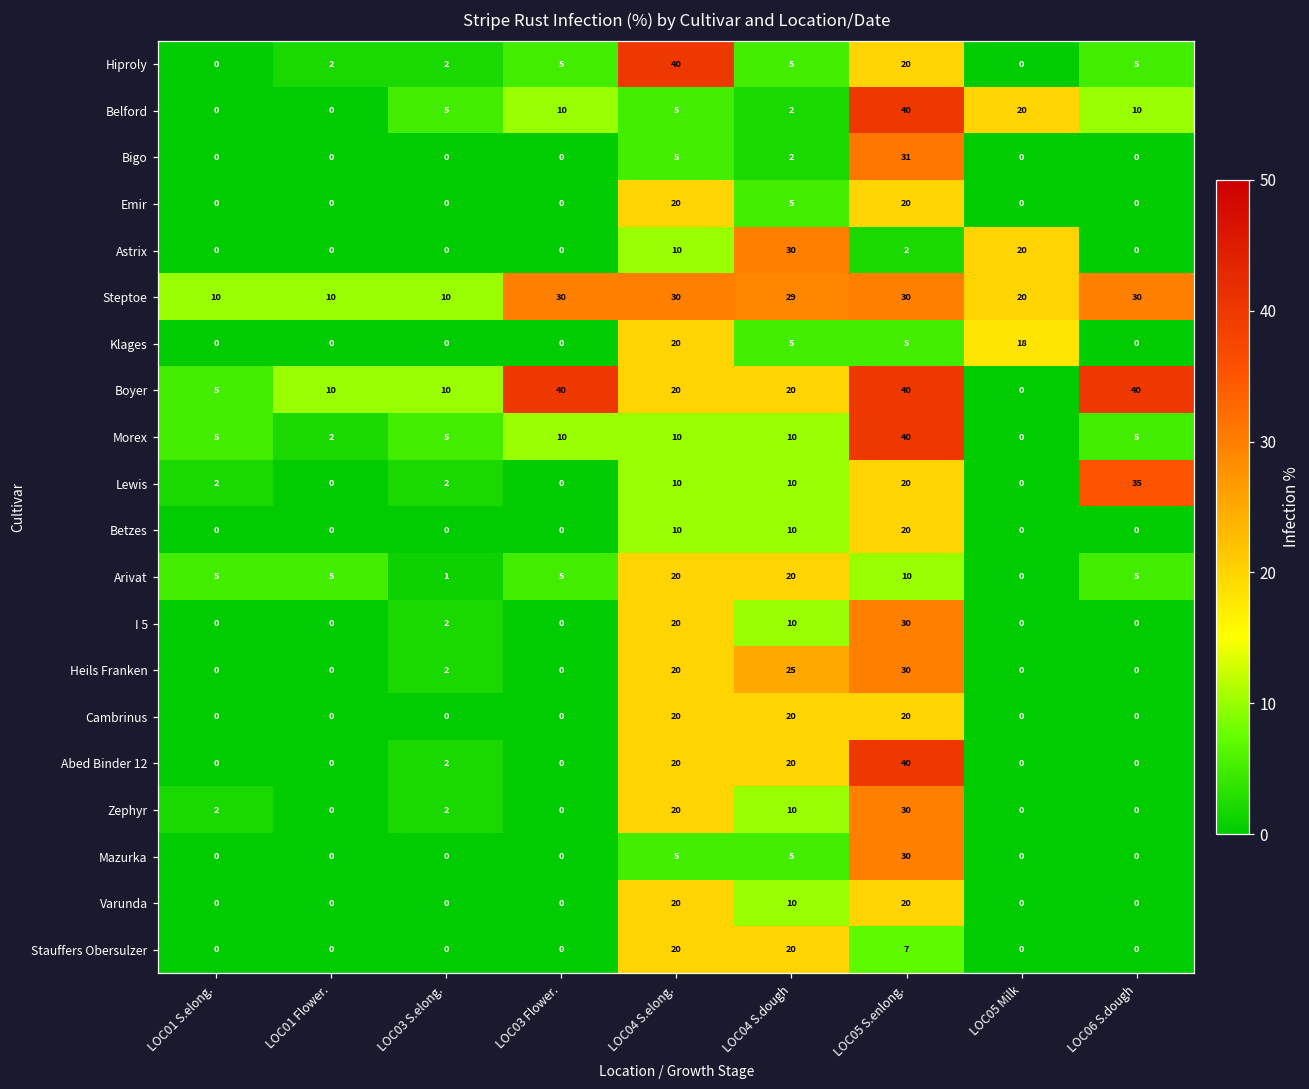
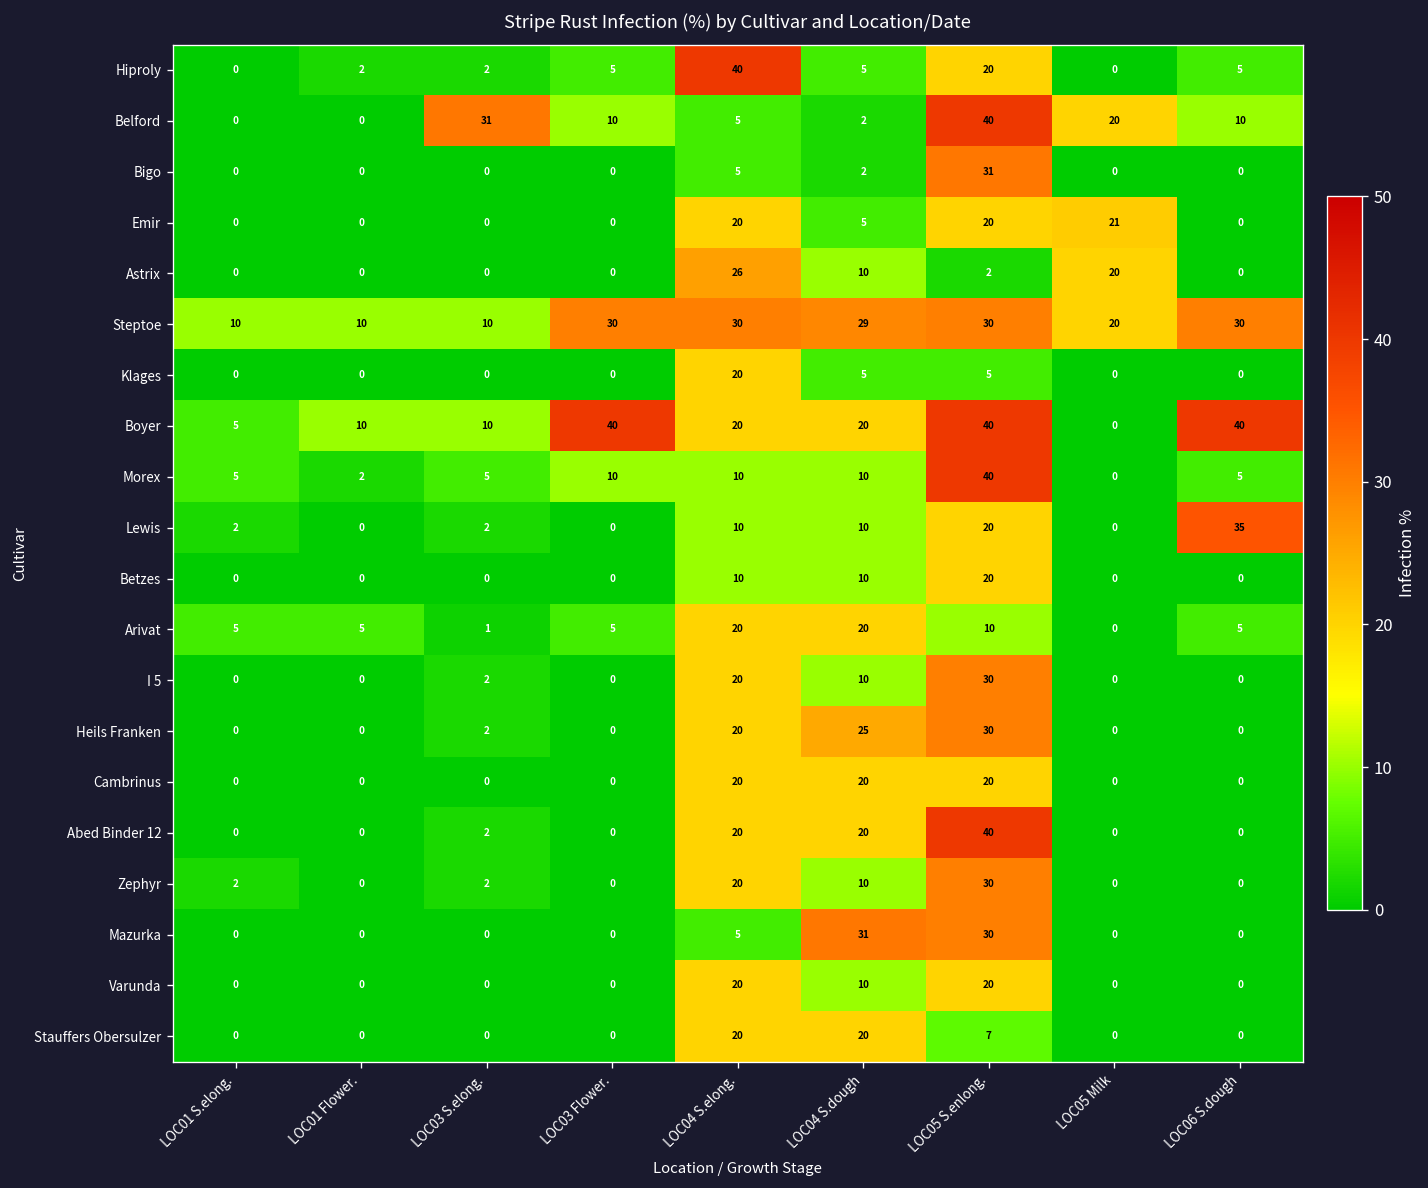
Belford, LOC03 S.elong.: 5 -> 31
Emir, LOC05 Milk: 0 -> 21
Astrix, LOC04 S.elong.: 10 -> 26
Astrix, LOC04 S.dough: 30 -> 10
Klages, LOC05 Milk: 18 -> 0
Mazurka, LOC04 S.dough: 5 -> 31
